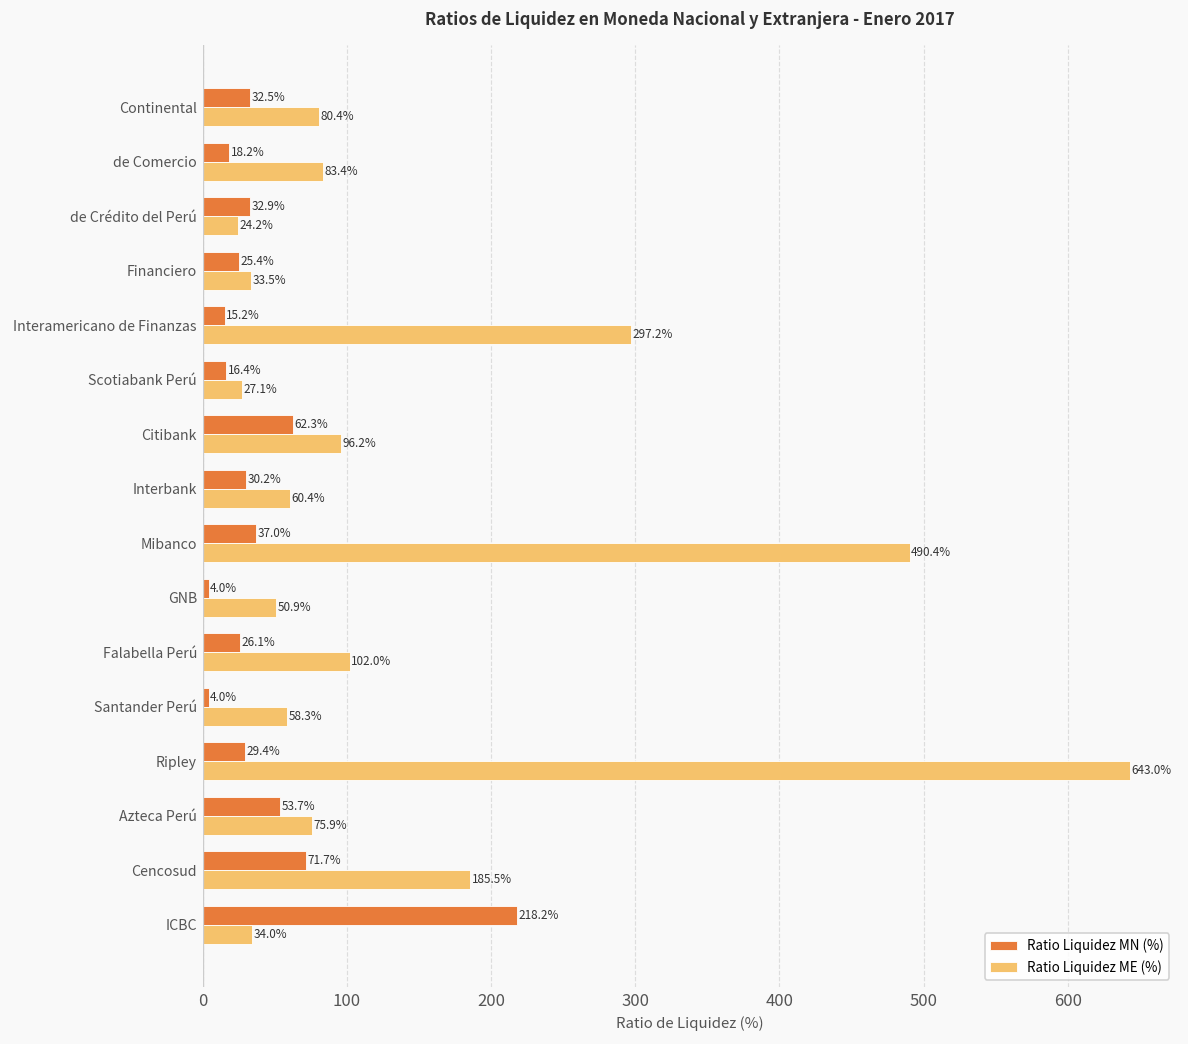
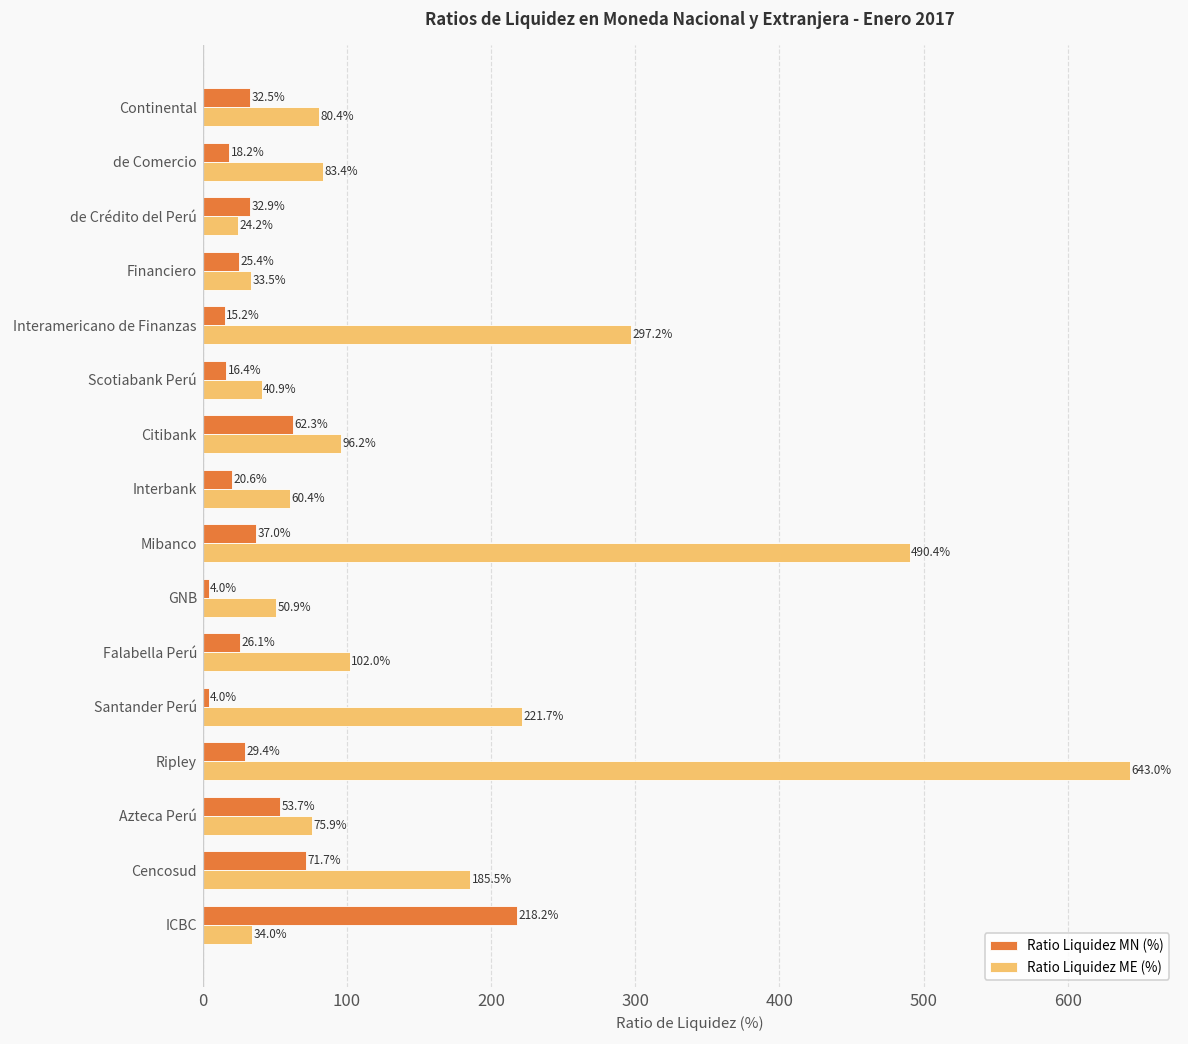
Ratio Liquidez ME (%), Scotiabank Perú: 27.1% -> 40.9%
Ratio Liquidez MN (%), Interbank: 30.2% -> 20.6%
Ratio Liquidez ME (%), Santander Perú: 58.3% -> 221.7%
